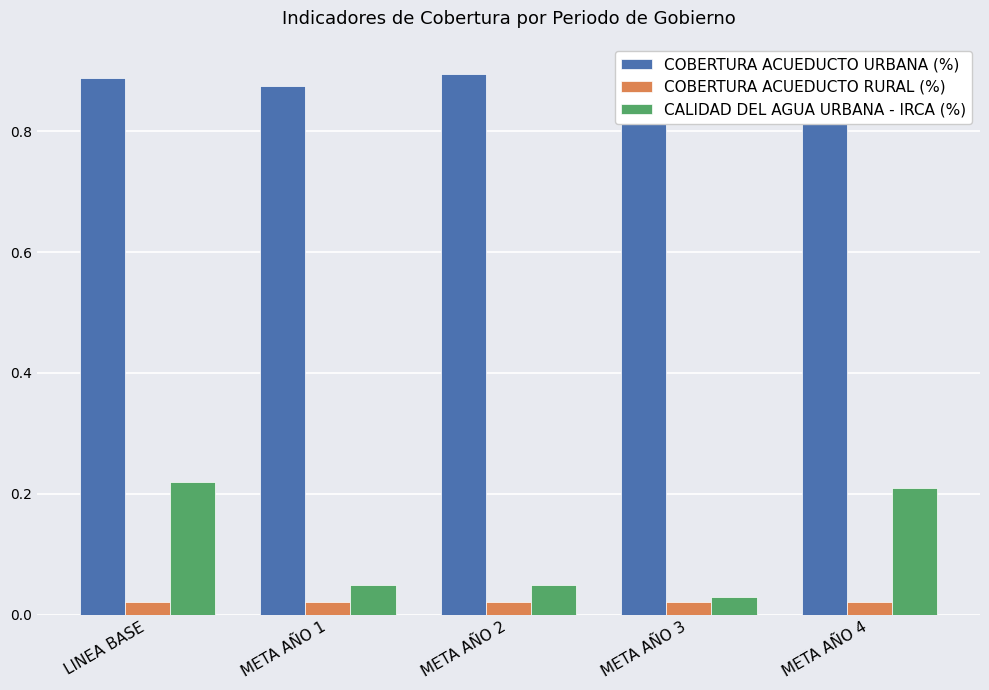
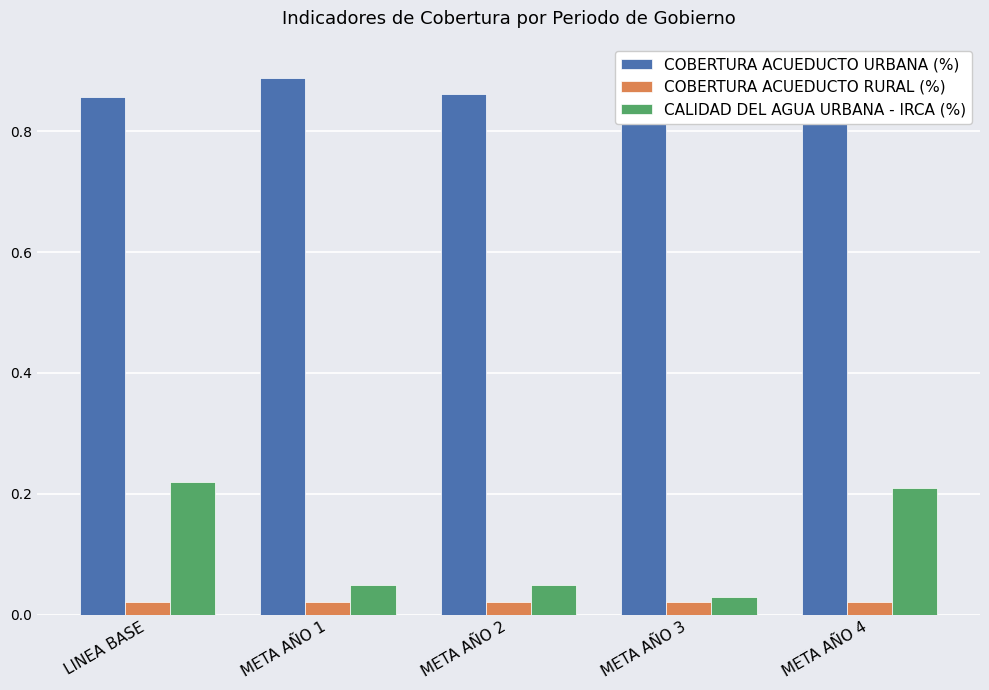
COBERTURA ACUEDUCTO URBANA (%), LINEA BASE: 0.89 -> 0.86
COBERTURA ACUEDUCTO URBANA (%), META AÑO 1: 0.87 -> 0.89
COBERTURA ACUEDUCTO URBANA (%), META AÑO 2: 0.90 -> 0.86
